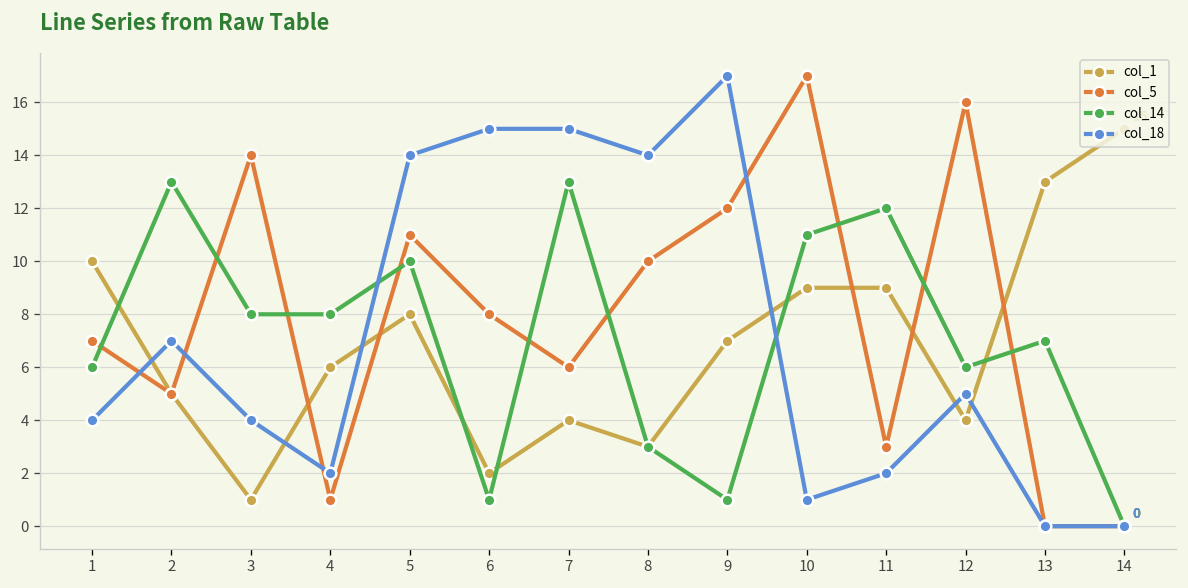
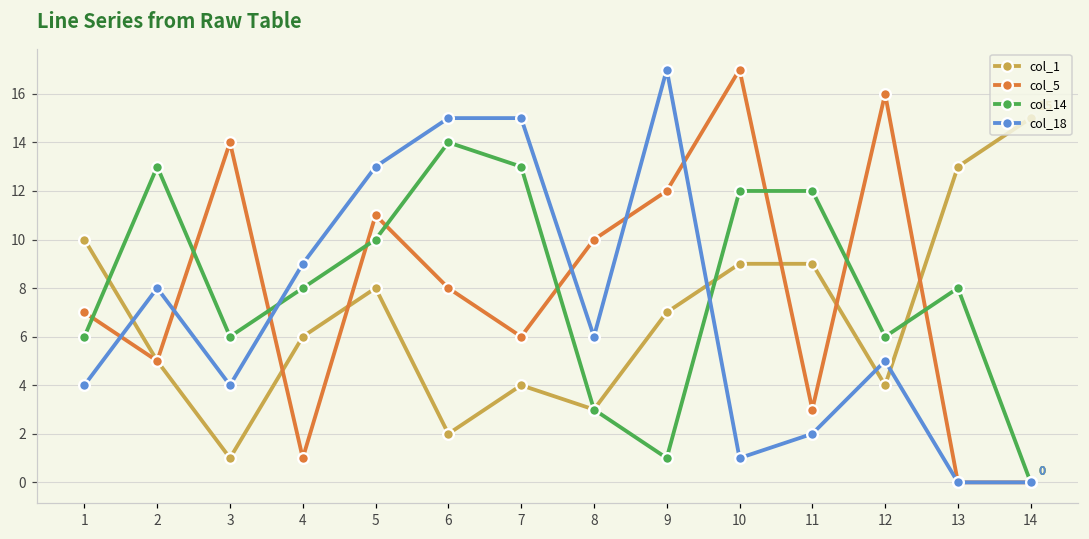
col_18, 2: 7 -> 8
col_14, 3: 8 -> 6
col_18, 4: 2 -> 9
col_18, 5: 14 -> 13
col_14, 6: 1 -> 14
col_18, 8: 14 -> 6
col_14, 10: 11 -> 12
col_14, 13: 7 -> 8
